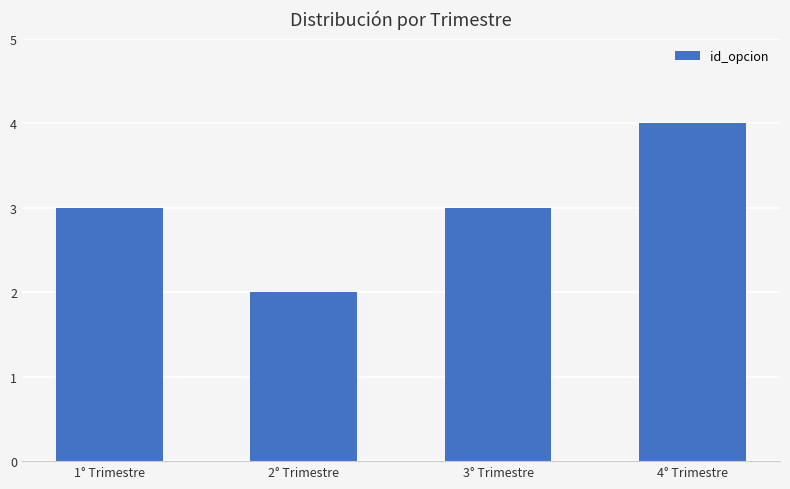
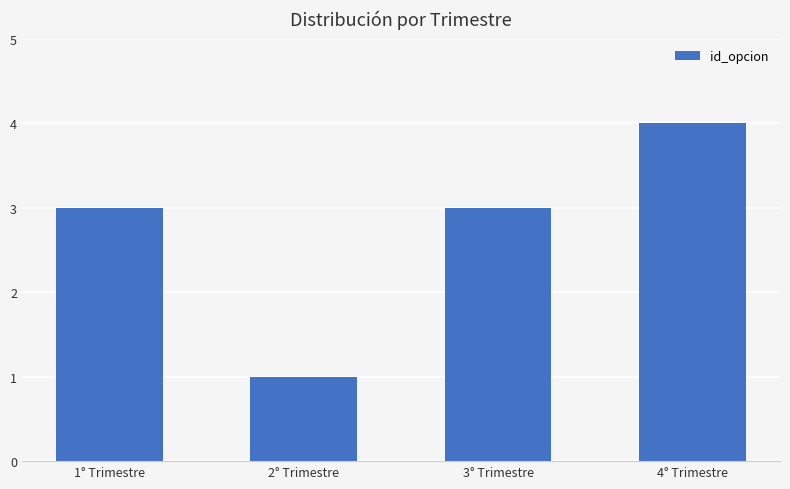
2° Trimestre: 2 -> 1
